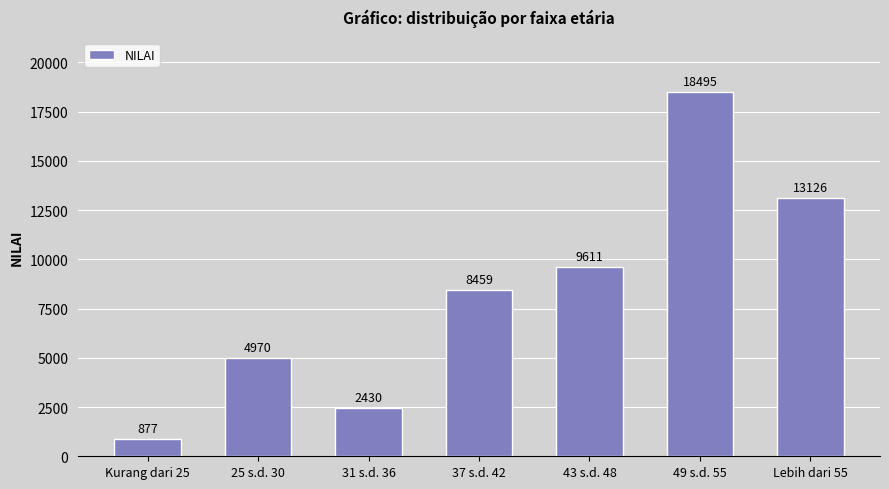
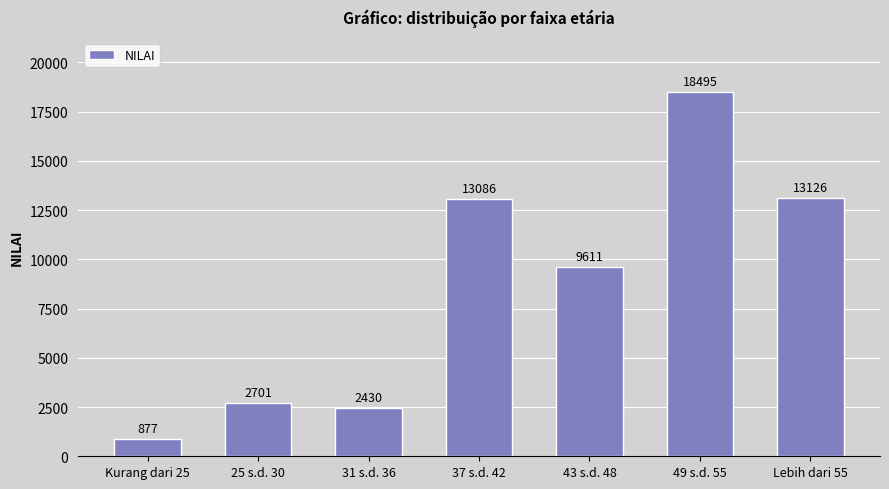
25 s.d. 30: 4970 -> 2701
37 s.d. 42: 8459 -> 13086
